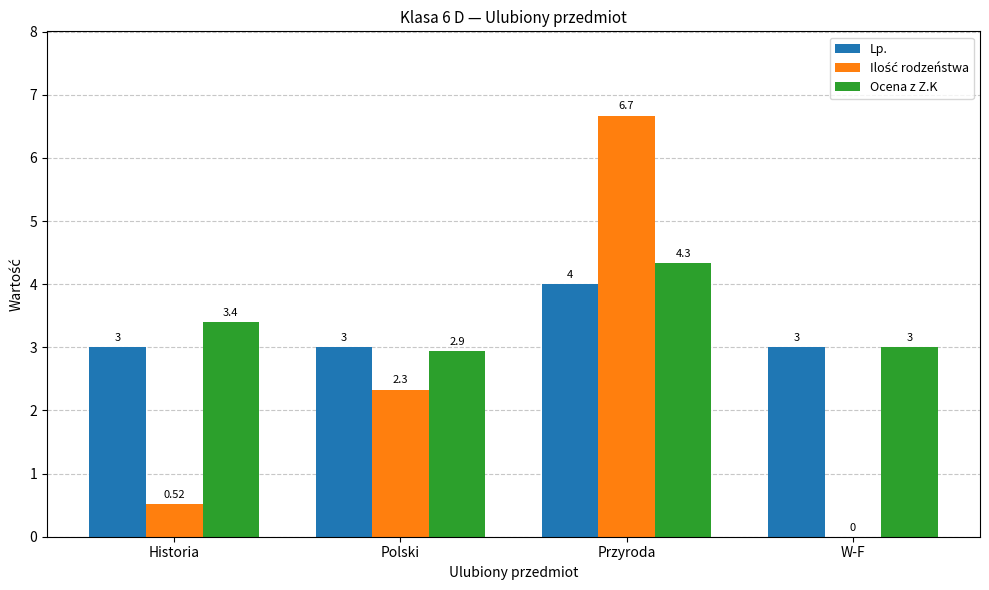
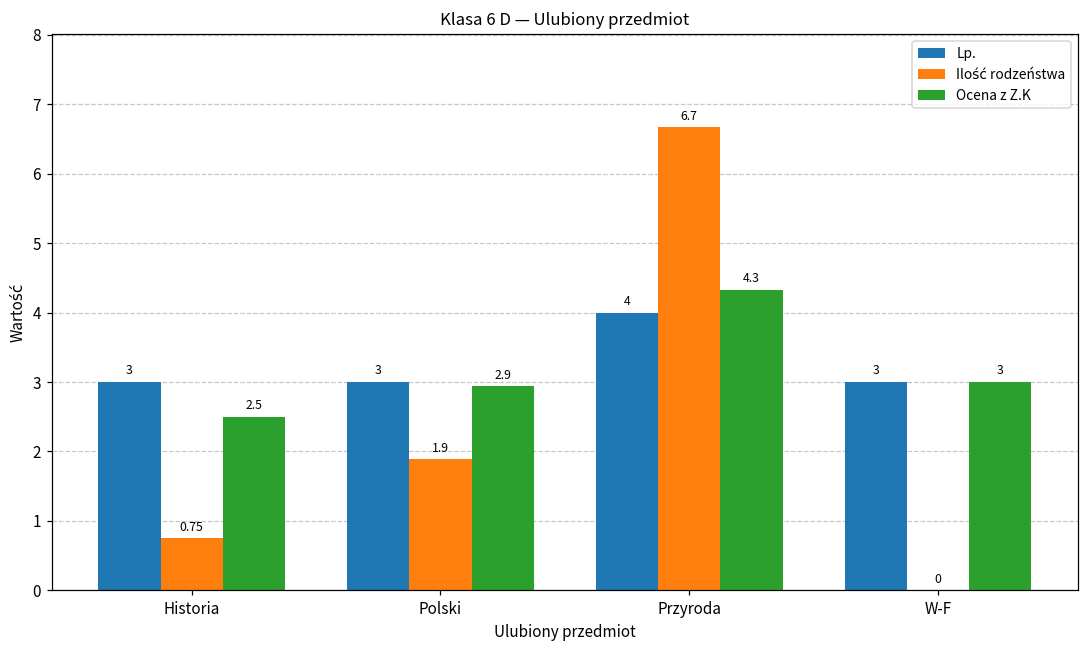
Ilość rodzeństwa, Historia: 0.52 -> 0.75
Ocena z Z.K, Historia: 3.4 -> 2.5
Ilość rodzeństwa, Polski: 2.3 -> 1.9
